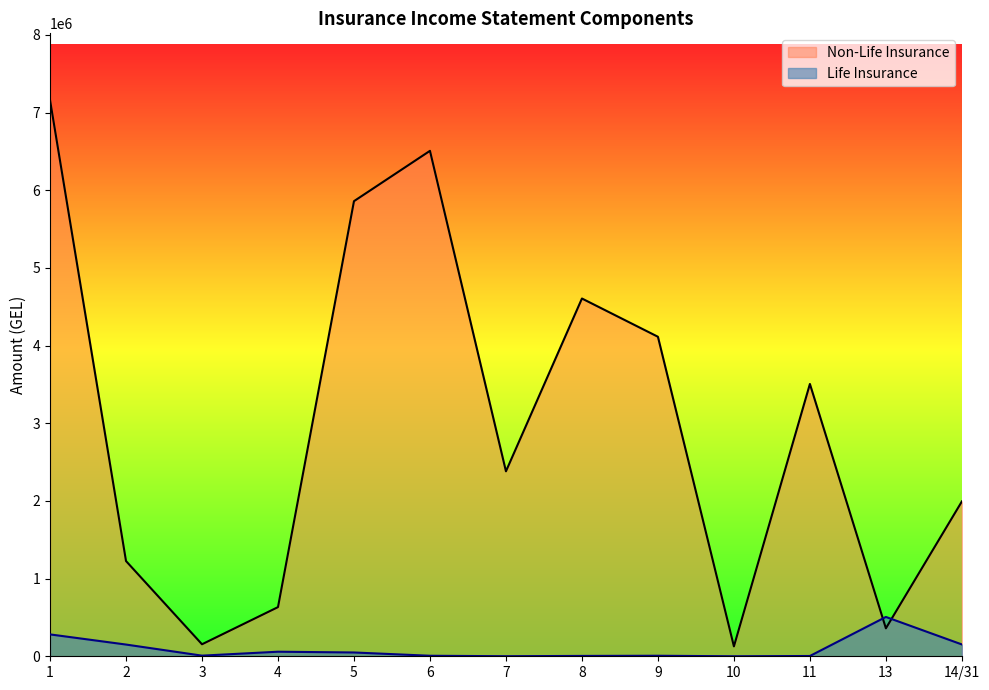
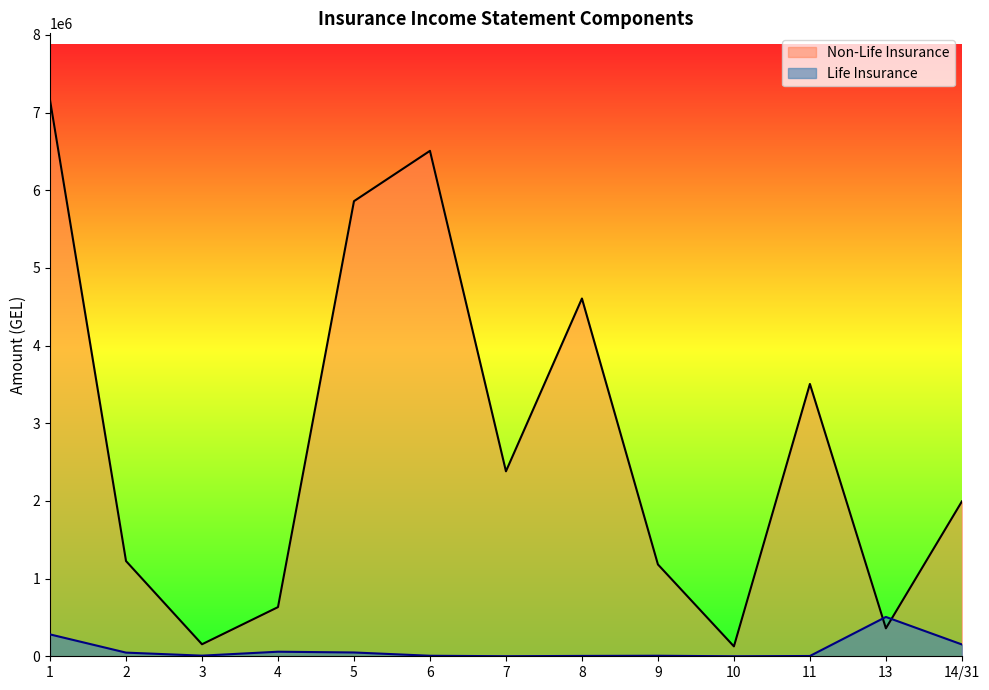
Life Insurance, 2: 200000 -> 0
Non-Life Insurance, 9: 4100000 -> 1200000
